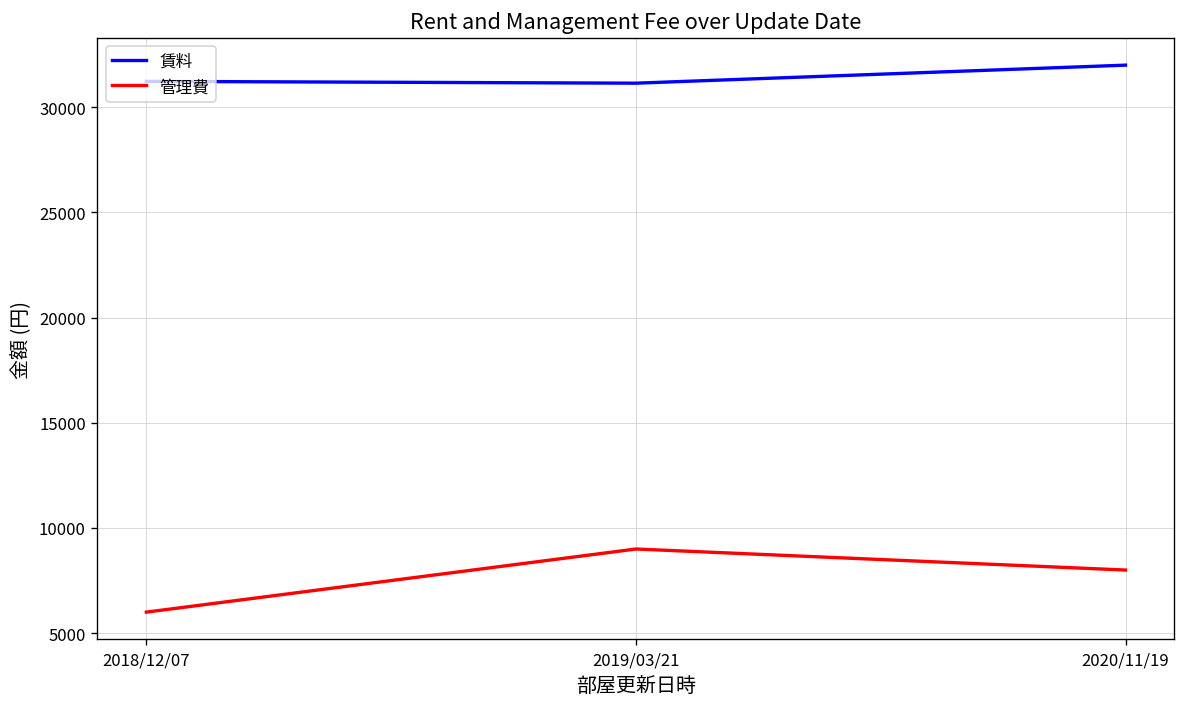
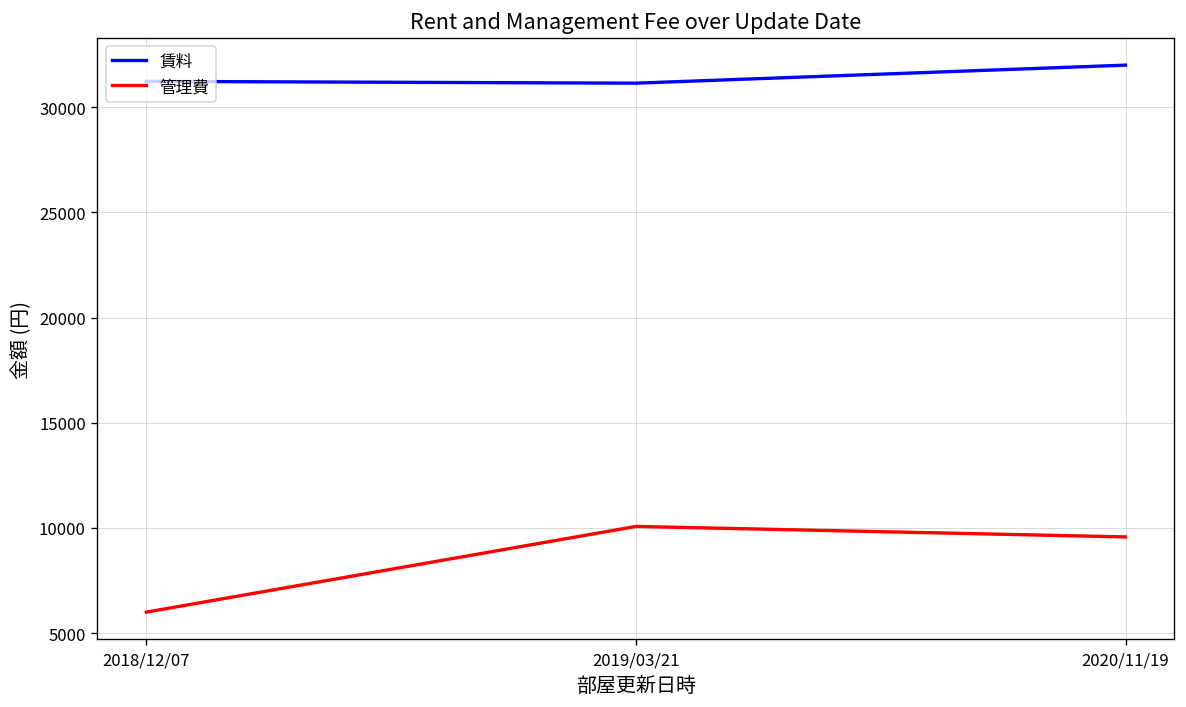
管理費, 2019/03/21: 9000 -> 10100
管理費, 2020/11/19: 8000 -> 9600
